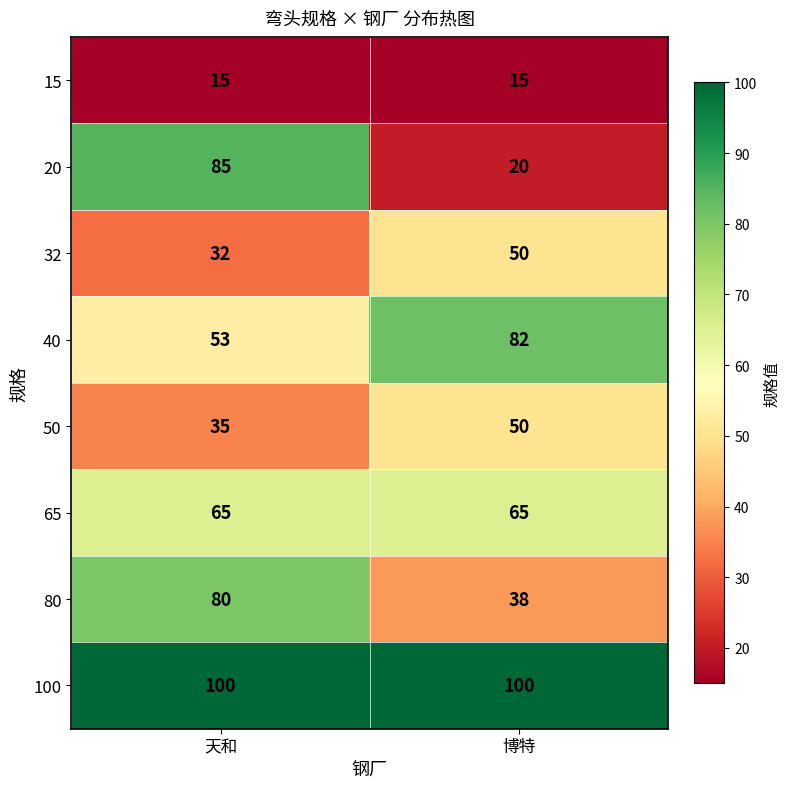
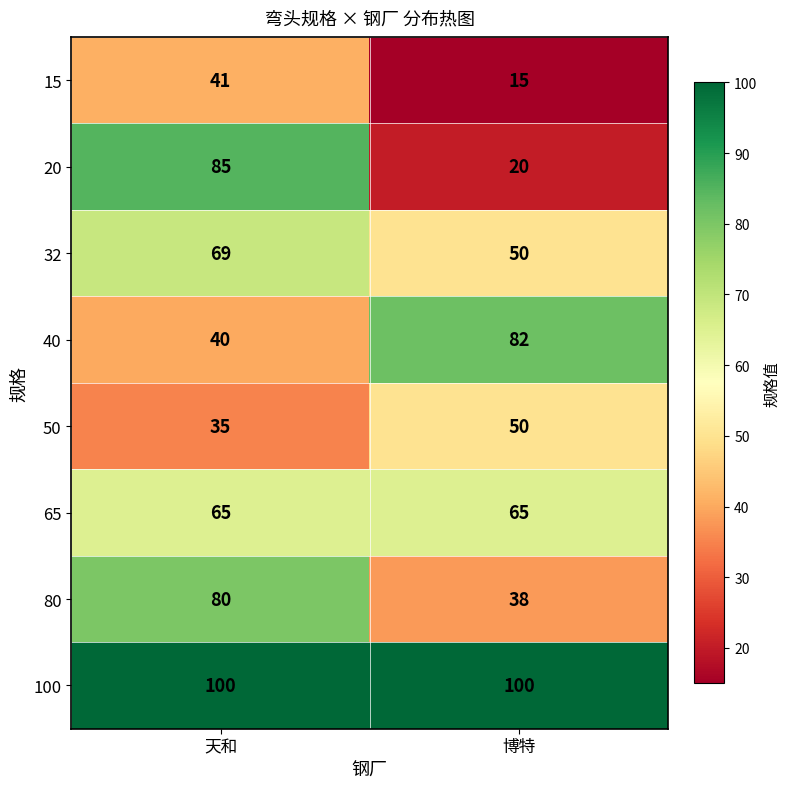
15, 天和: 15 -> 41
32, 天和: 32 -> 69
40, 天和: 53 -> 40
